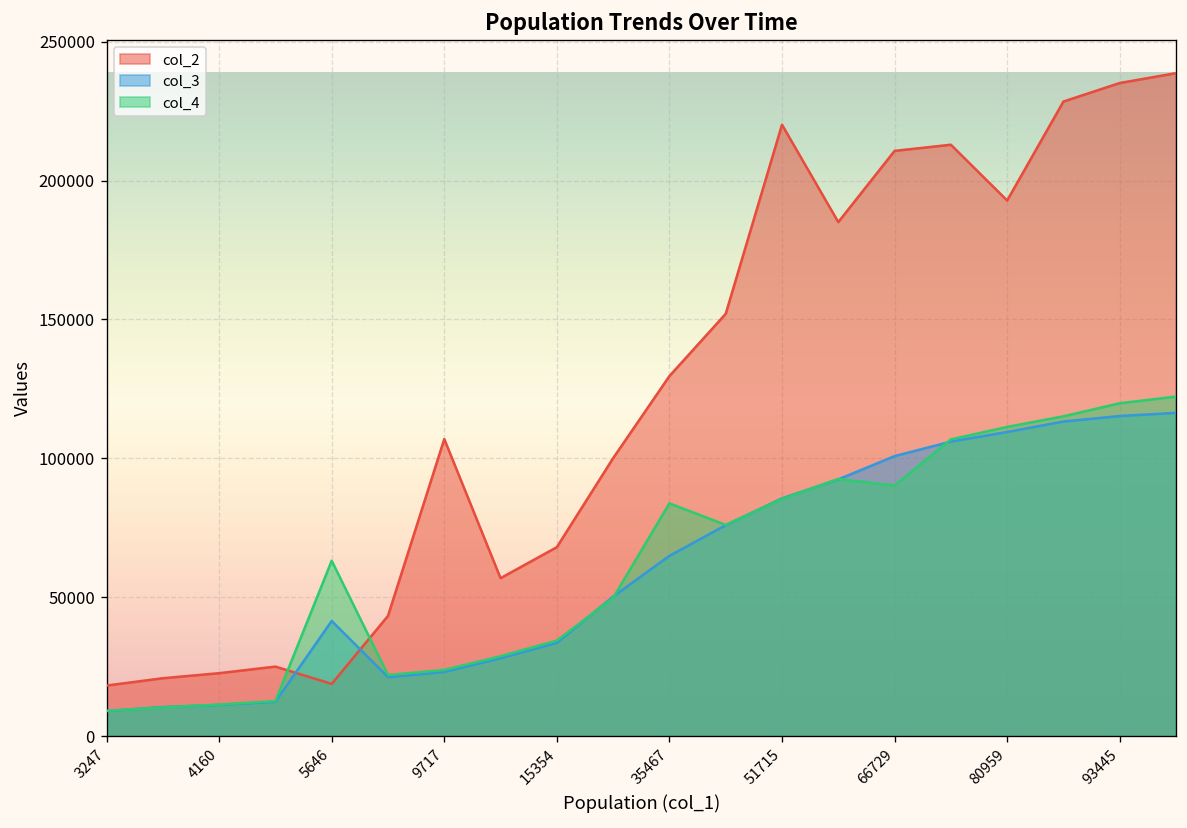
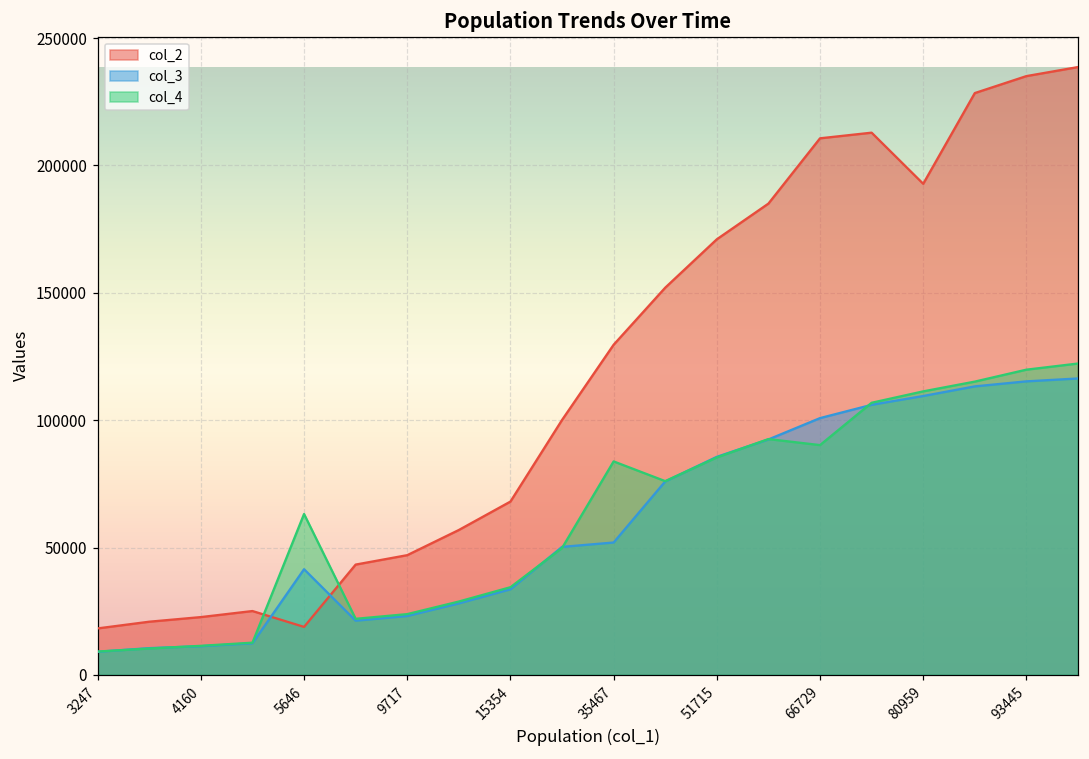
col_2, 9717: 107000 -> 47000
col_3, 35467: 65000 -> 52000
col_2, 51715: 220000 -> 171000
